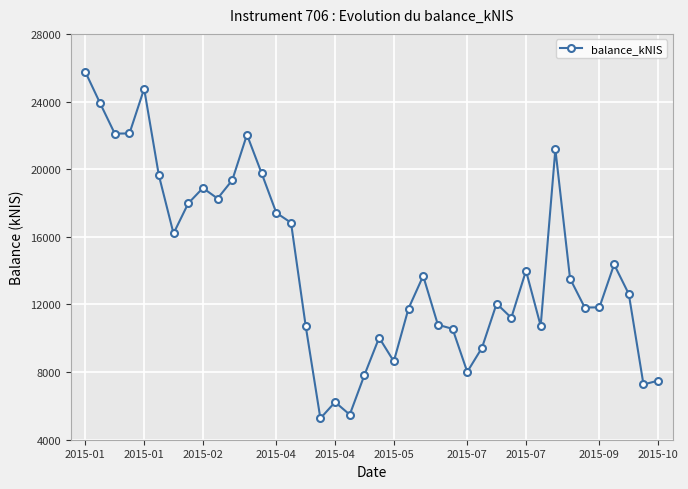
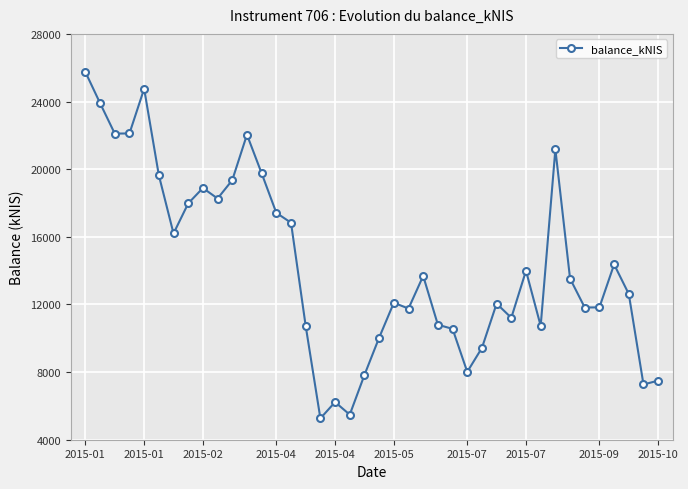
2015-05: 8600 -> 12100
